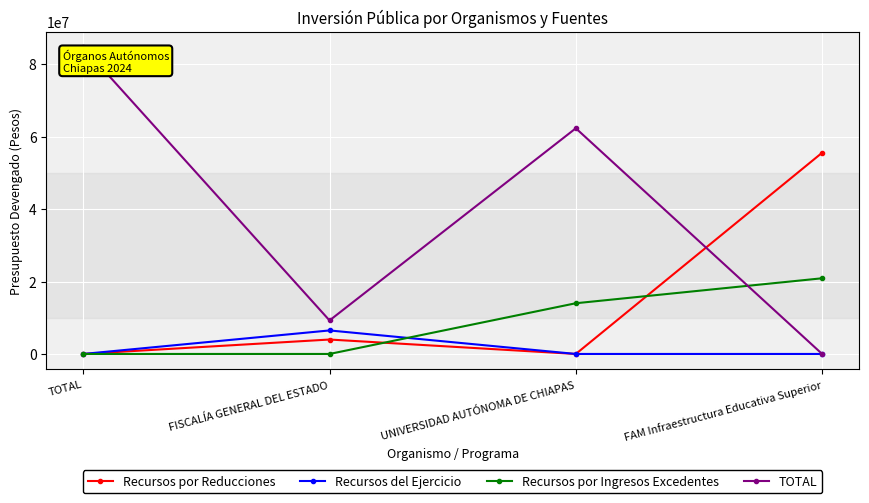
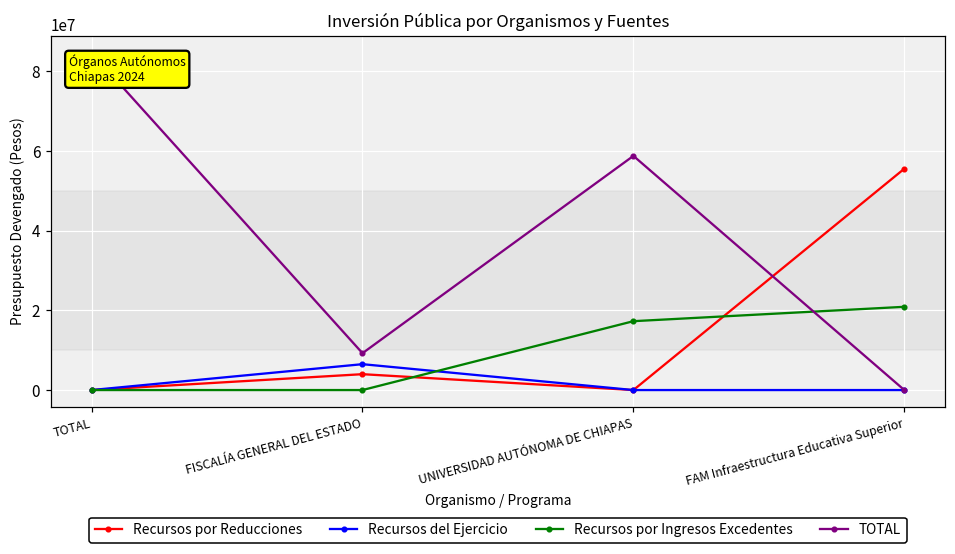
Recursos por Ingresos Excedentes, UNIVERSIDAD AUTÓNOMA DE CHIAPAS: 14000000 -> 17000000
TOTAL, UNIVERSIDAD AUTÓNOMA DE CHIAPAS: 62000000 -> 59000000
